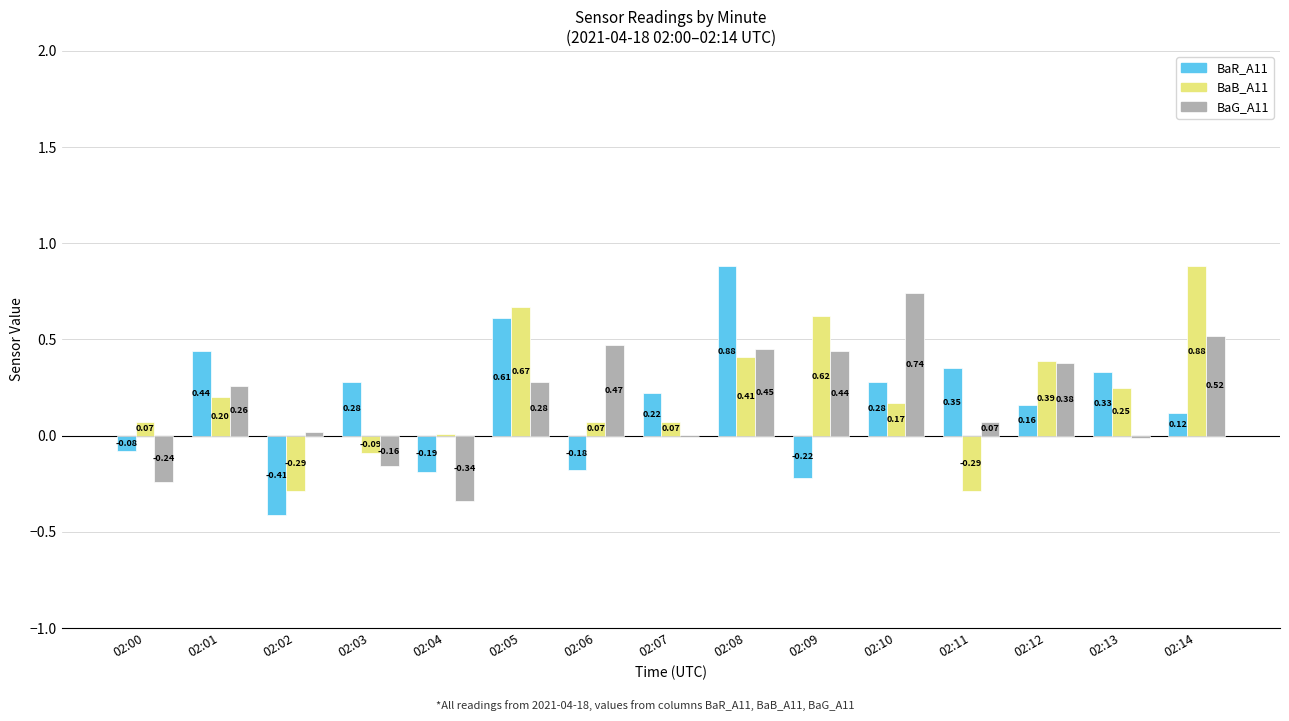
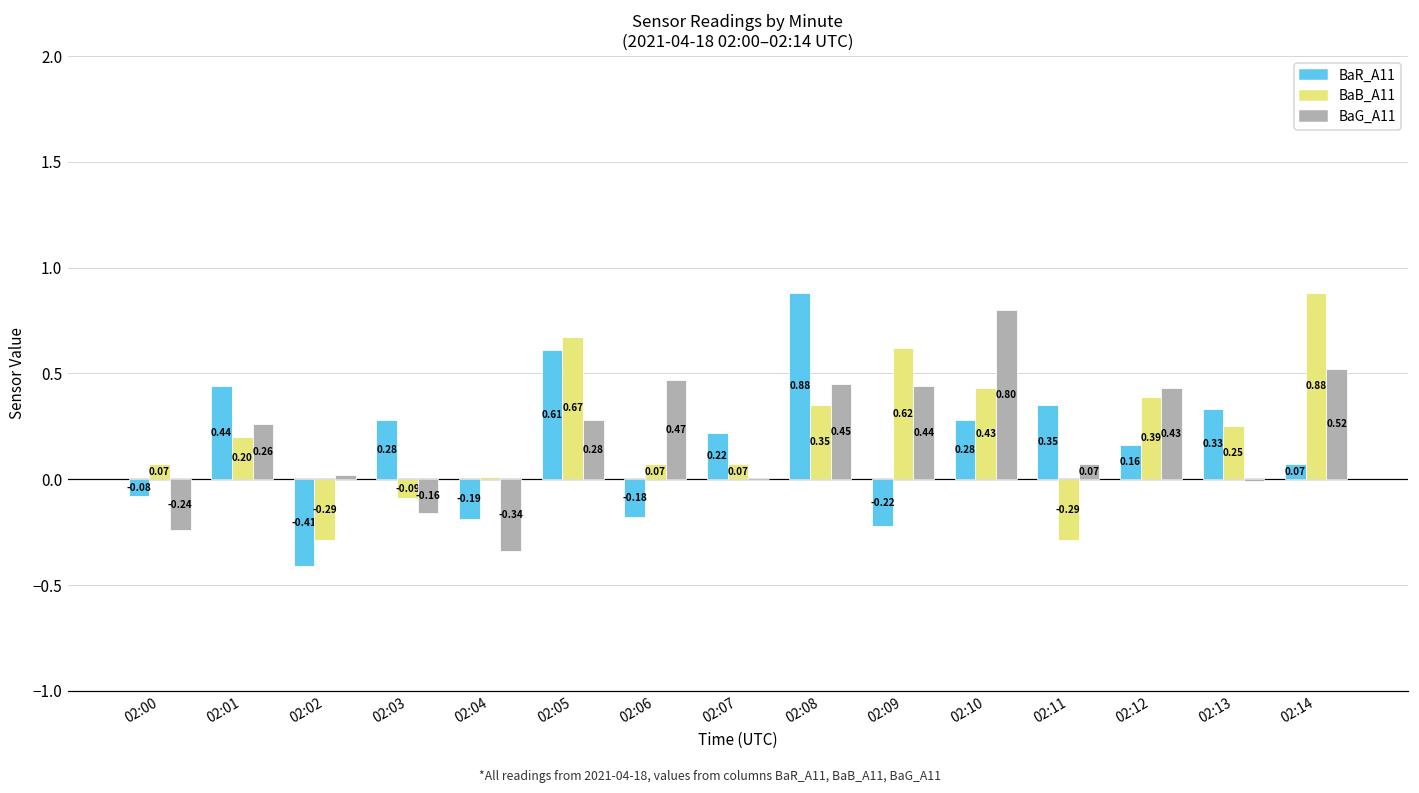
BaB_A11, 02:08: 0.41 -> 0.35
BaB_A11, 02:10: 0.17 -> 0.43
BaG_A11, 02:10: 0.74 -> 0.80
BaG_A11, 02:12: 0.38 -> 0.43
BaR_A11, 02:14: 0.12 -> 0.07
